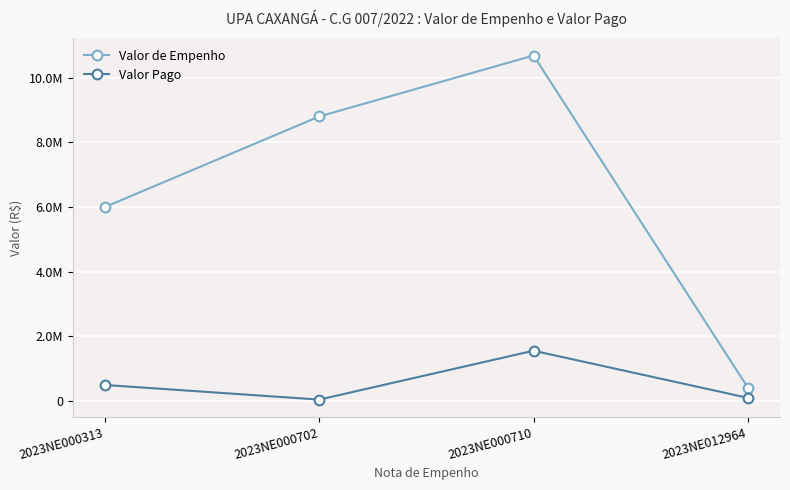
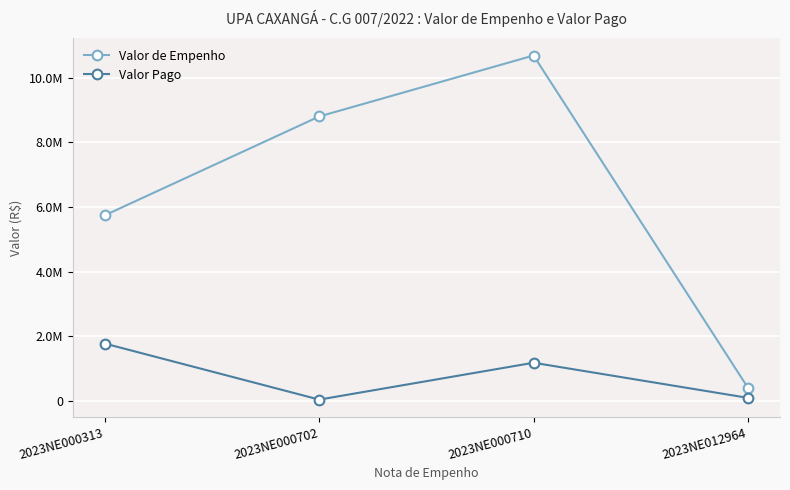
Valor de Empenho, 2023NE000313: 6000000 -> 5700000
Valor Pago, 2023NE000313: 500000 -> 1800000
Valor Pago, 2023NE000710: 1600000 -> 1200000
